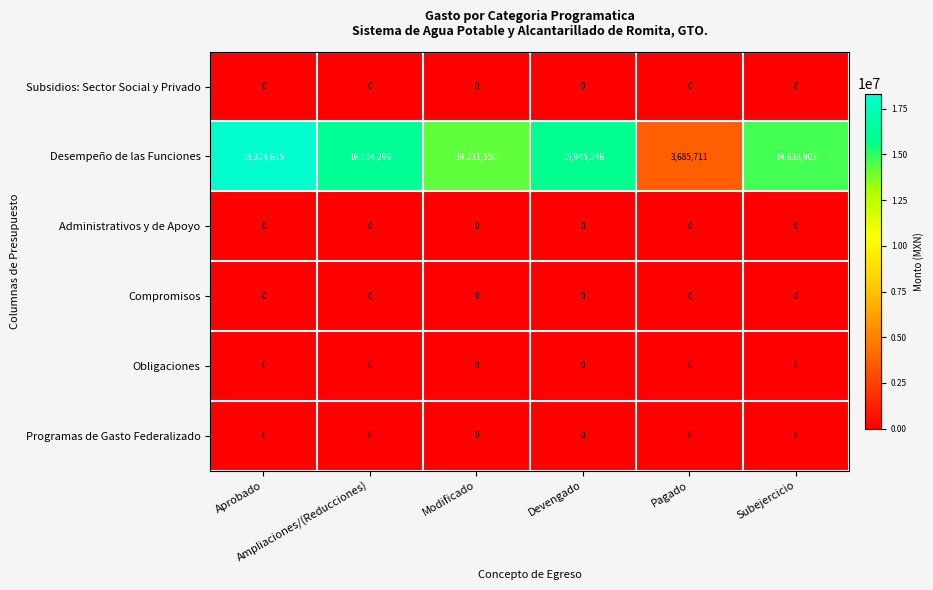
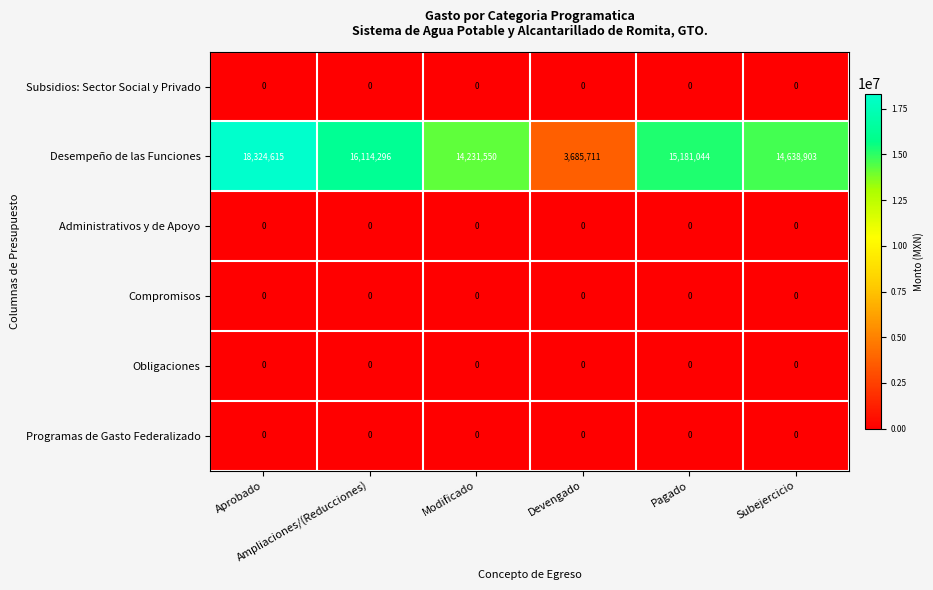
Desempeño de las Funciones, Devengado: 15,945,246 -> 3,685,711
Desempeño de las Funciones, Pagado: 3,685,711 -> 15,181,044
